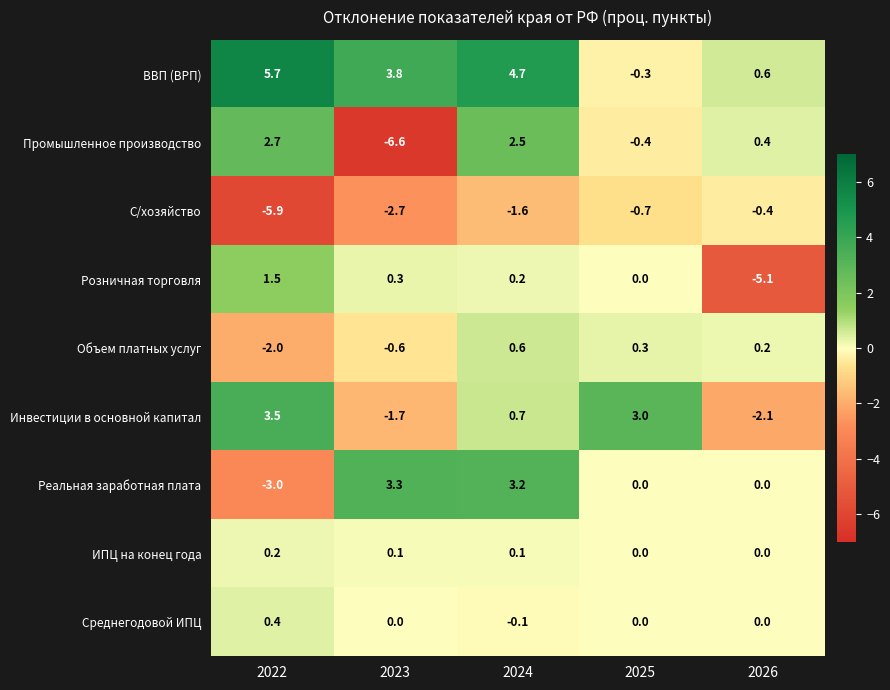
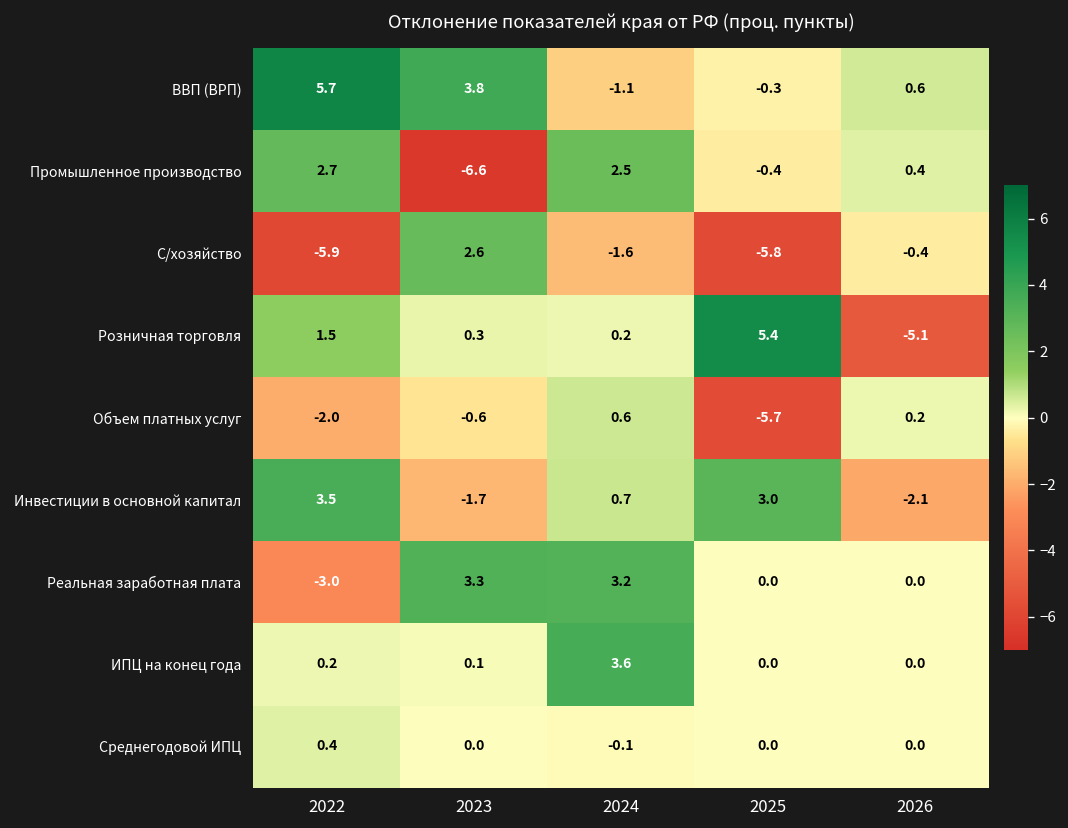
ВВП (ВРП), 2024: 4.7 -> -1.1
С/хозяйство, 2023: -2.7 -> 2.6
С/хозяйство, 2025: -0.7 -> -5.8
Розничная торговля, 2025: 0.0 -> 5.4
Объем платных услуг, 2025: 0.3 -> -5.7
ИПЦ на конец года, 2024: 0.1 -> 3.6
